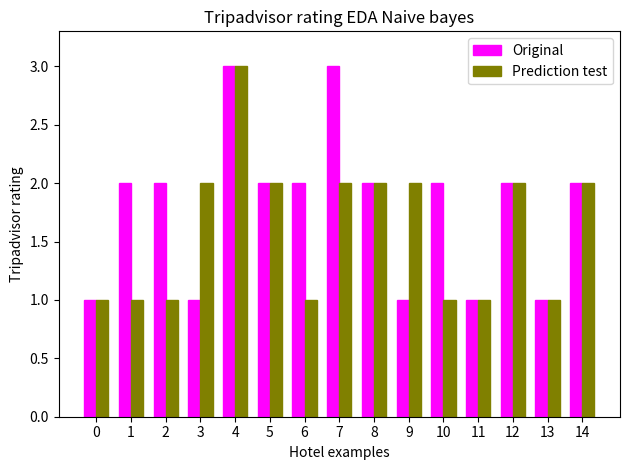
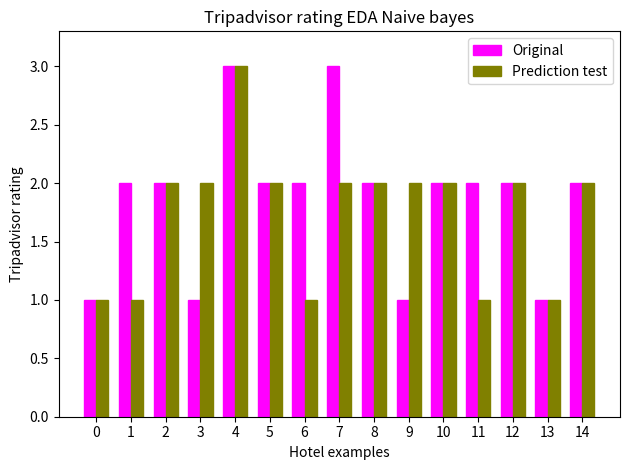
Prediction test, 2: 1 -> 2
Prediction test, 10: 1 -> 2
Original, 11: 1 -> 2
